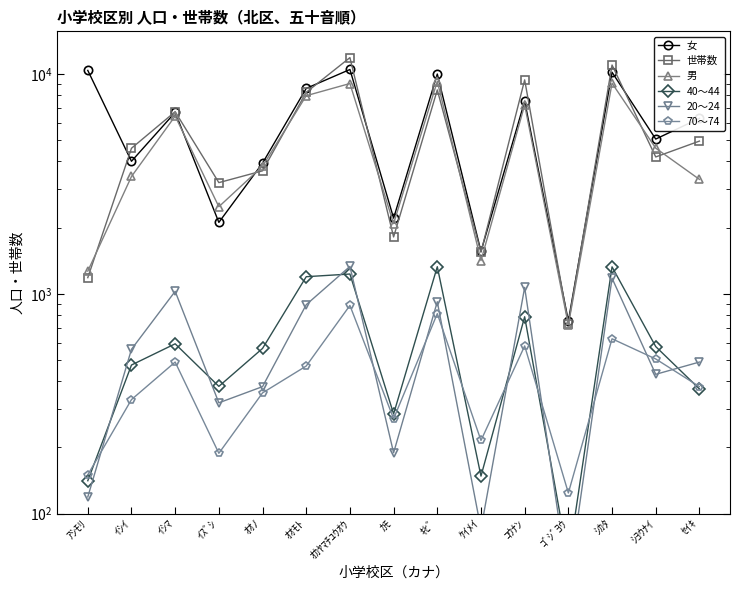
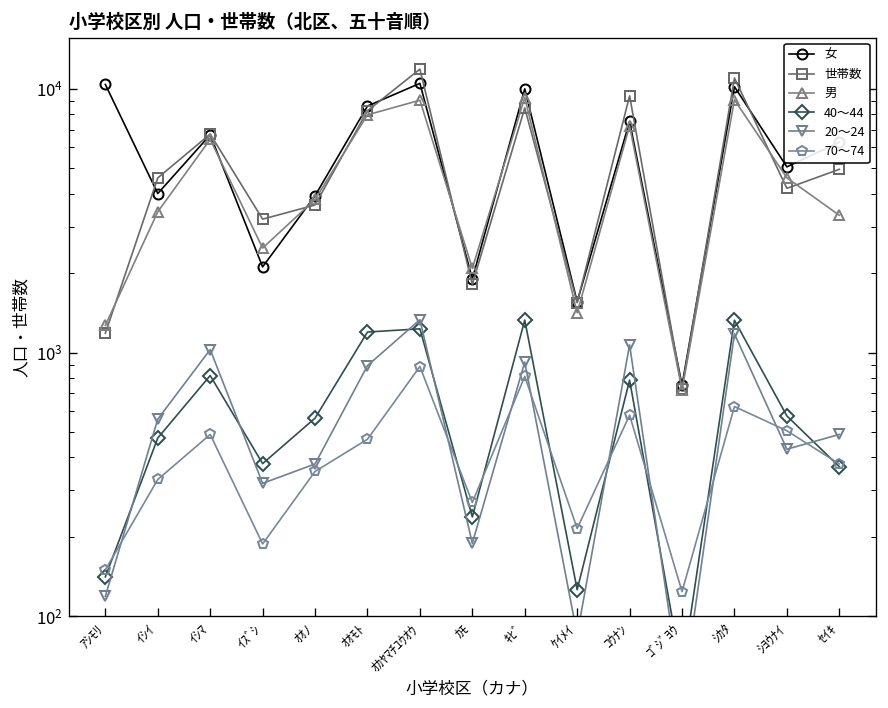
40～44, ｲｼﾏ: 590 -> 820
女, ｶﾓ: 2200 -> 1900
40～44, ｶﾓ: 280 -> 240
40～44, ｹｲﾒｲ: 150 -> 130
